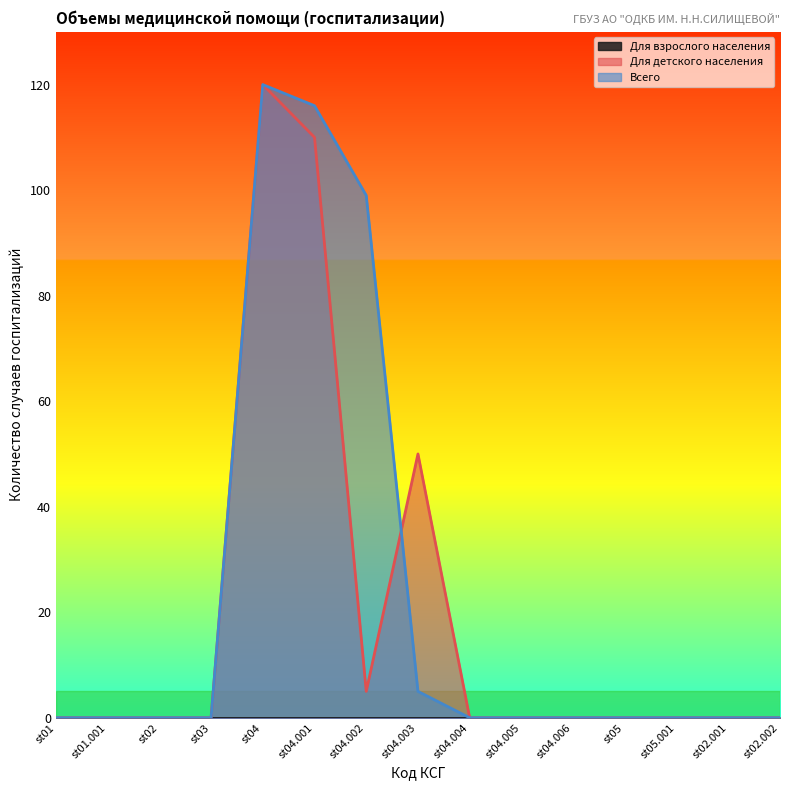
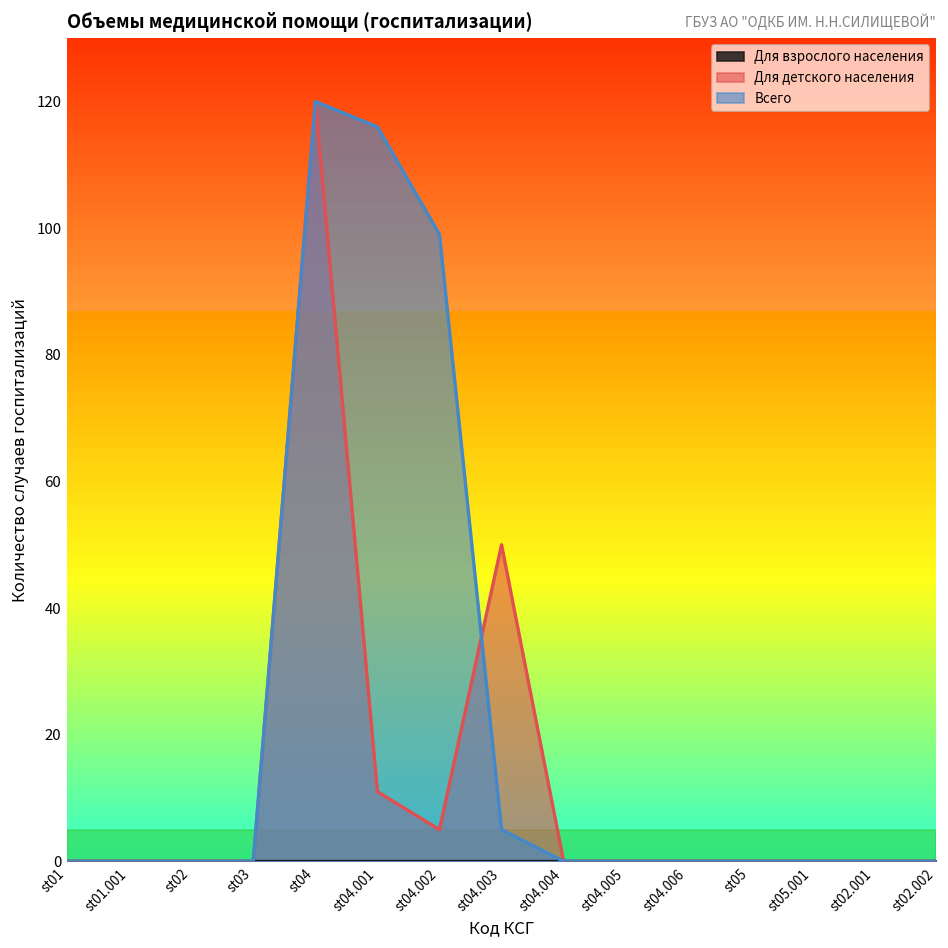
Для детского населения, st04.001: 110 -> 11
